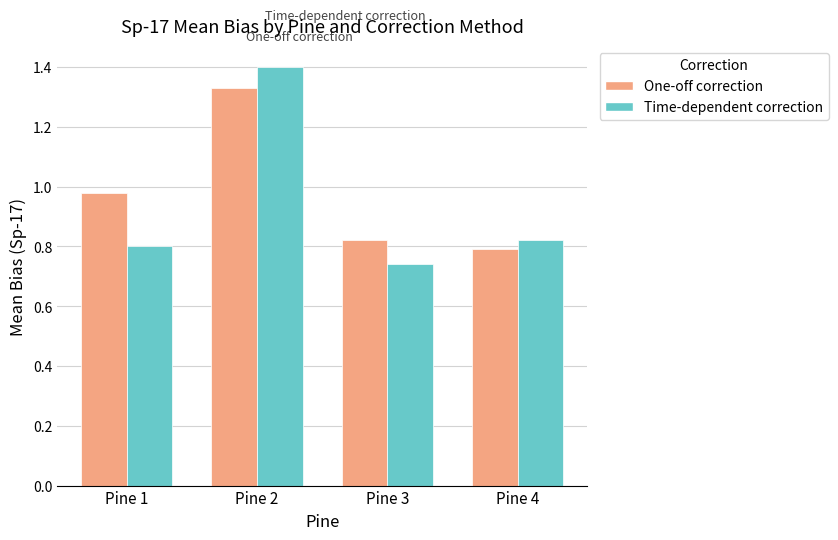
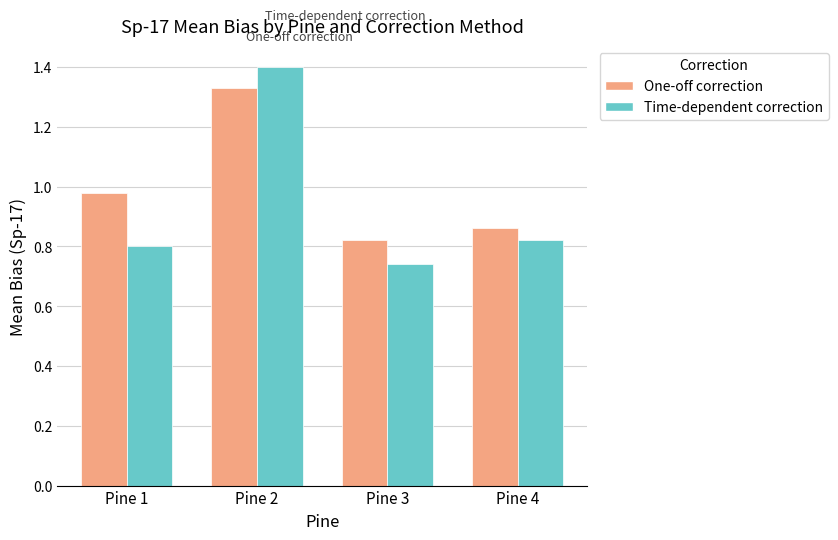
One-off correction, Pine 4: 0.79 -> 0.86
